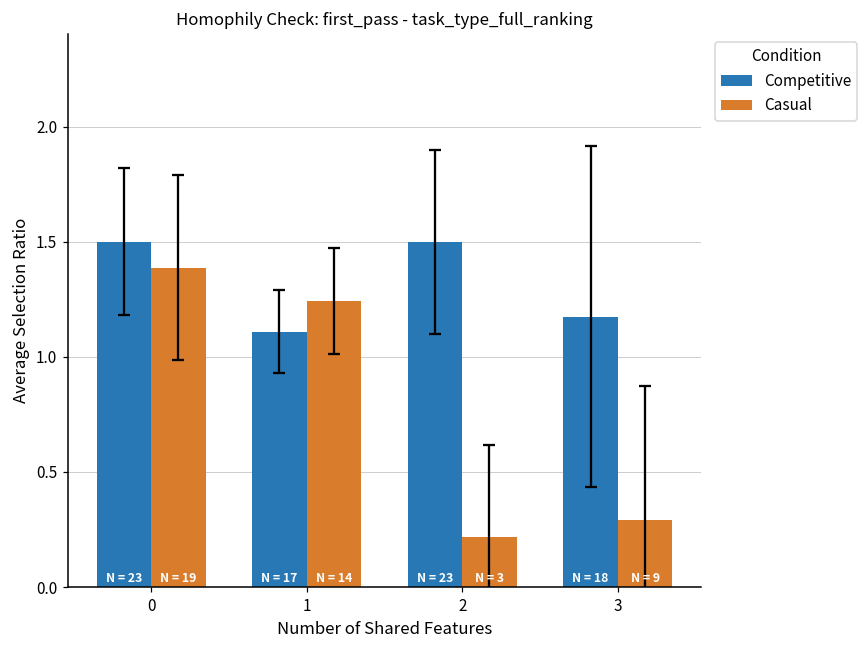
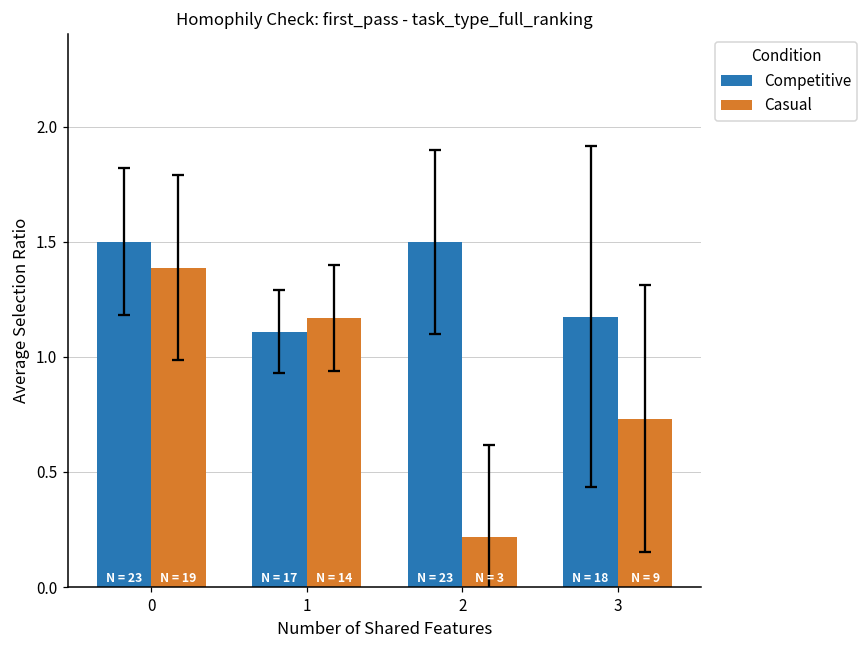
Casual, 1: 1.24 -> 1.17
Casual, 3: 0.29 -> 0.73
